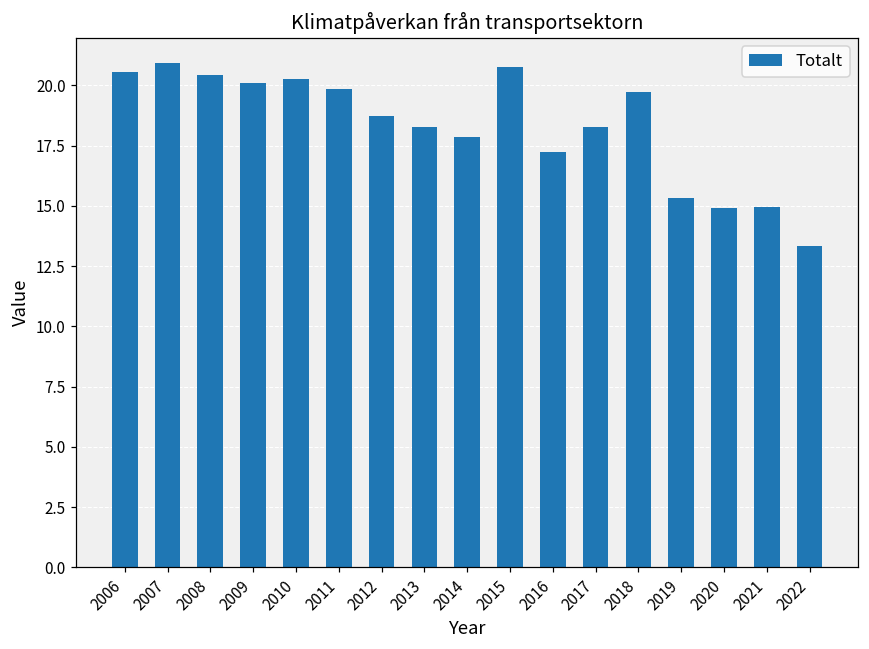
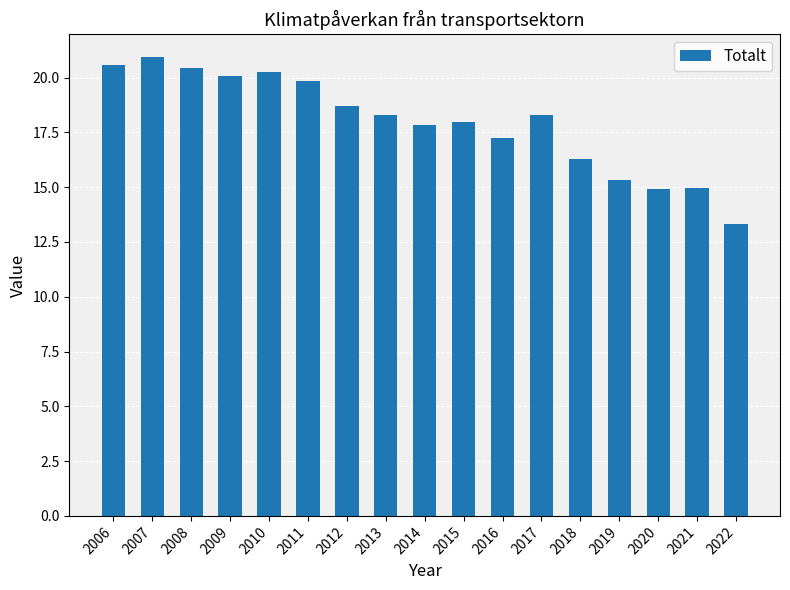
2015: 20.7 -> 18.0
2018: 19.7 -> 16.3
